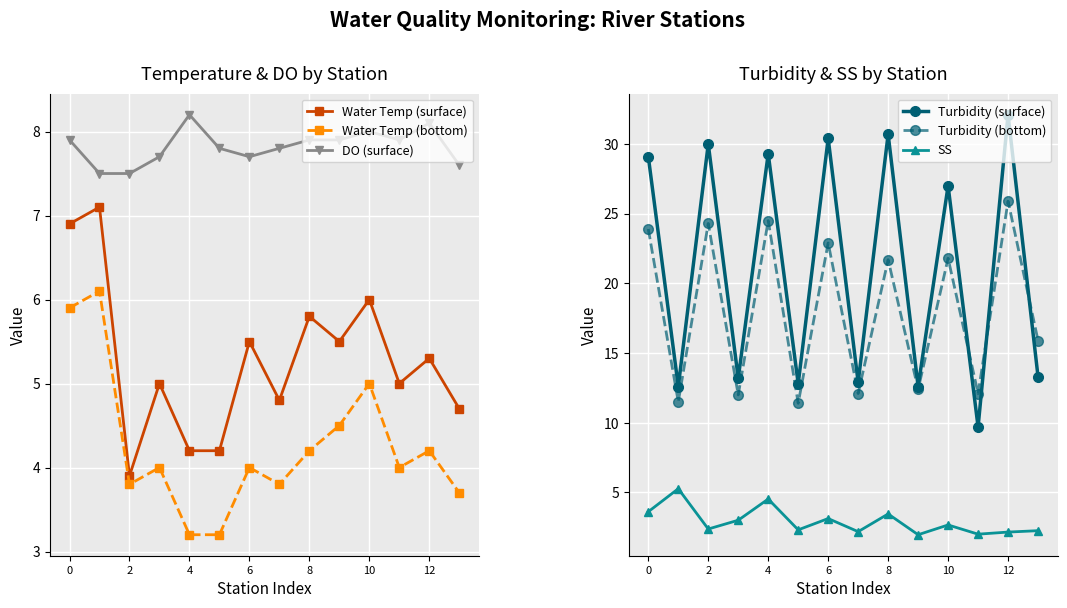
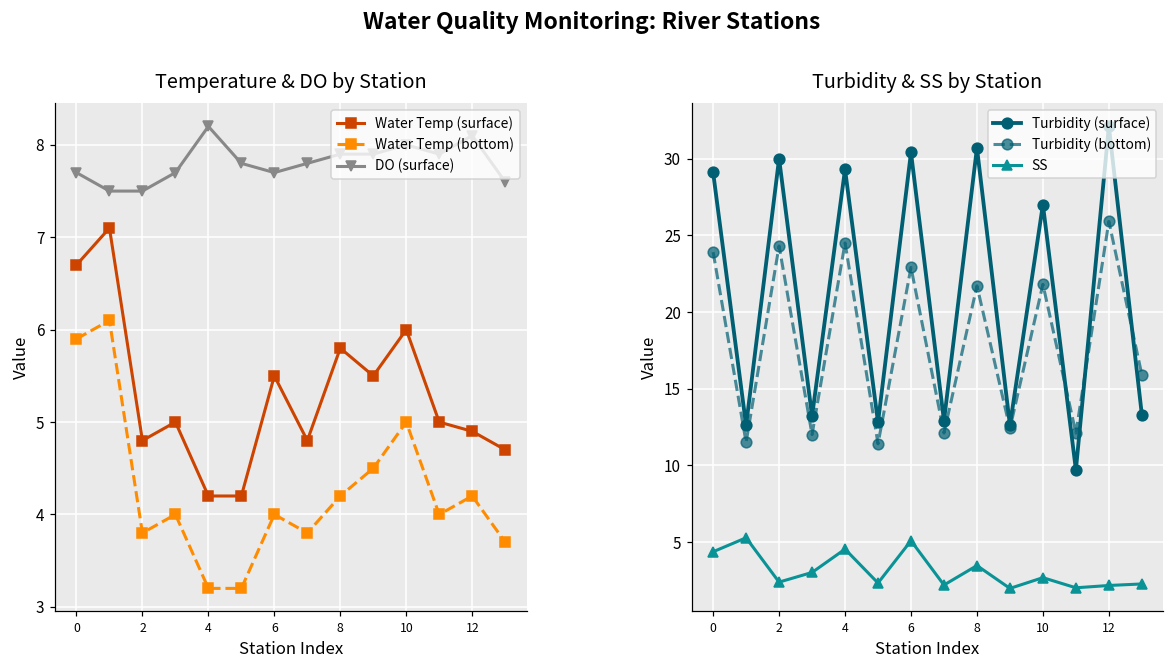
Temperature & DO by Station, Water Temp (surface), 0: 6.9 -> 6.7
Temperature & DO by Station, DO (surface), 0: 7.9 -> 7.7
Temperature & DO by Station, Water Temp (surface), 2: 3.9 -> 4.8
Temperature & DO by Station, Water Temp (surface), 12: 5.3 -> 4.9
Turbidity & SS by Station, SS, 0: 3.6 -> 4.4
Turbidity & SS by Station, SS, 6: 3.1 -> 5.1
